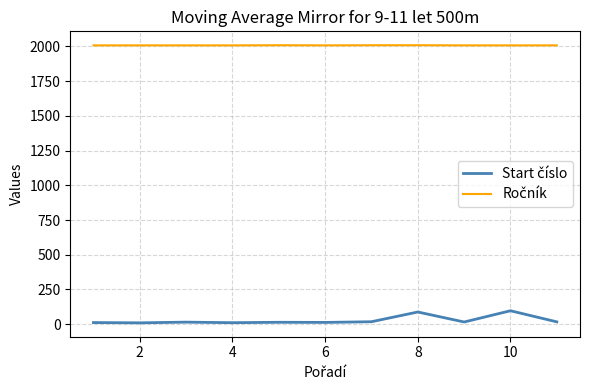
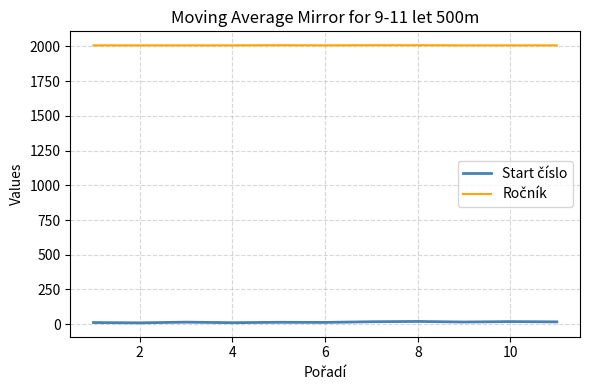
Start číslo, 8: 90 -> 20
Start číslo, 10: 100 -> 20
